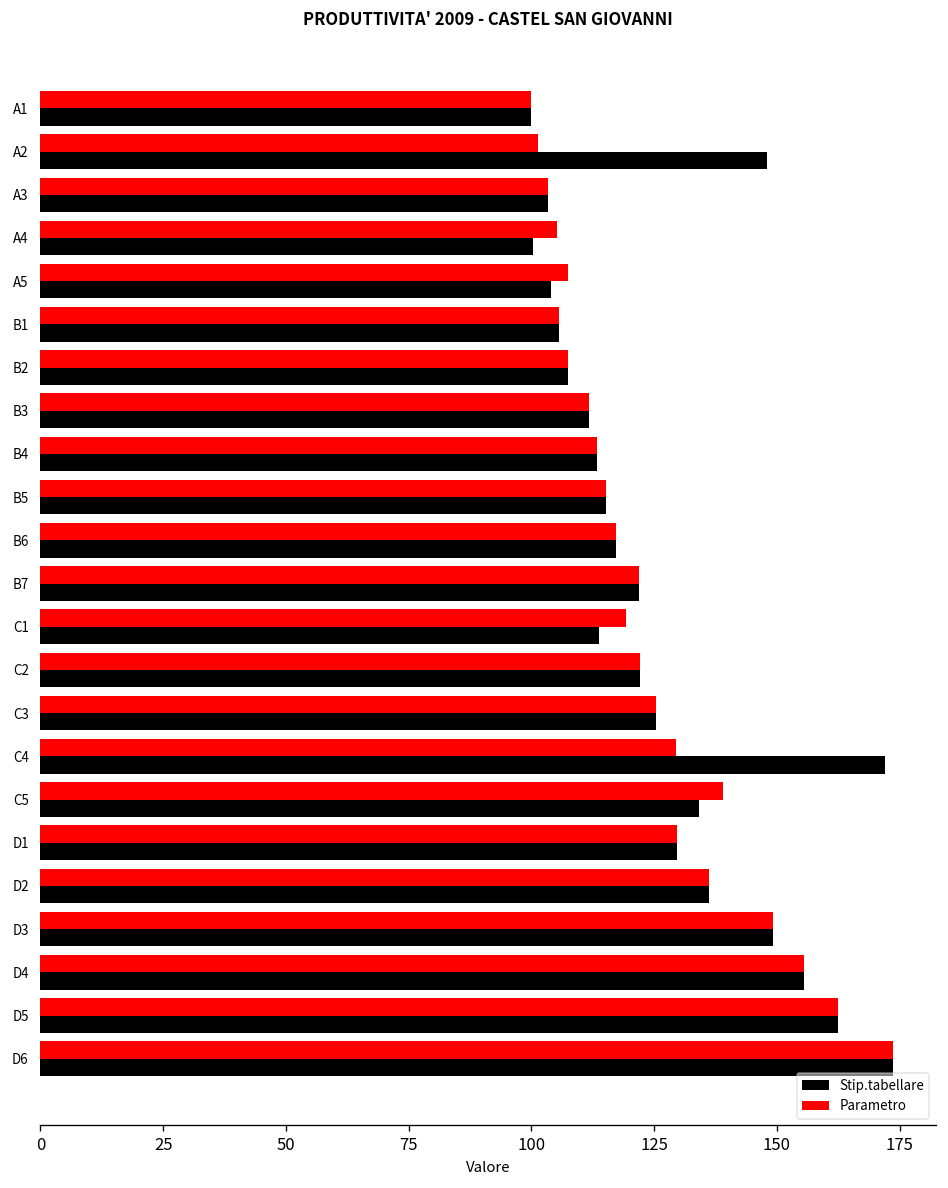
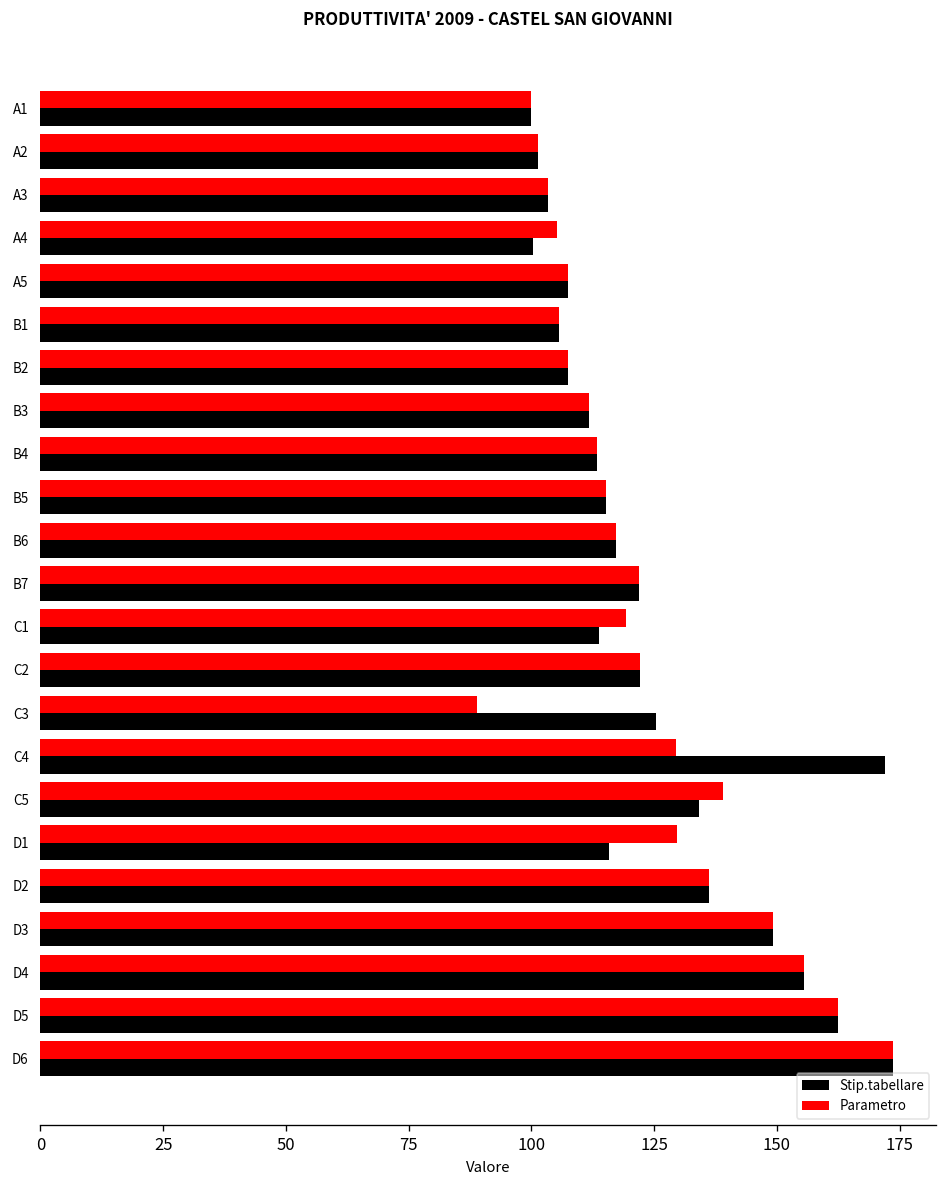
Stip.tabellare, A2: 148 -> 101
Stip.tabellare, A5: 104 -> 108
Parametro, C3: 125 -> 89
Stip.tabellare, D1: 130 -> 116
